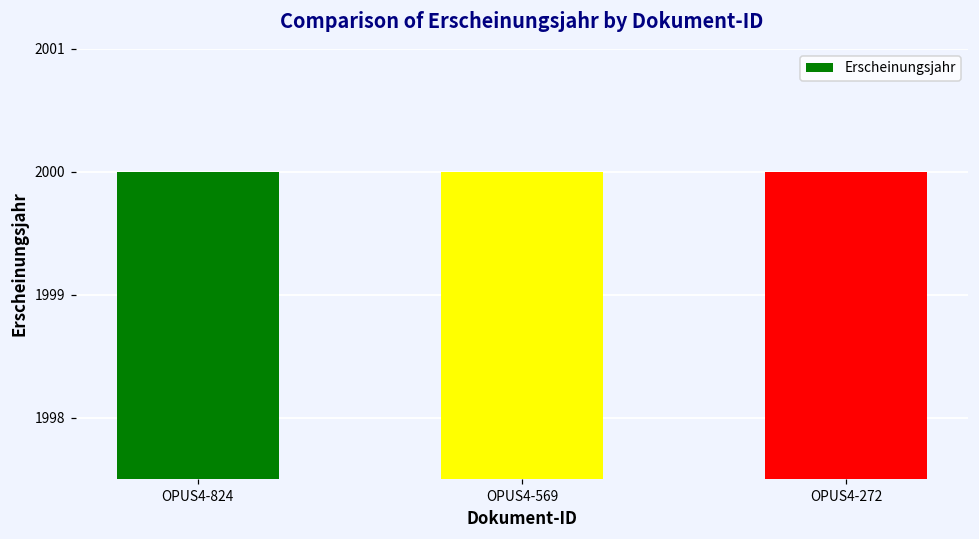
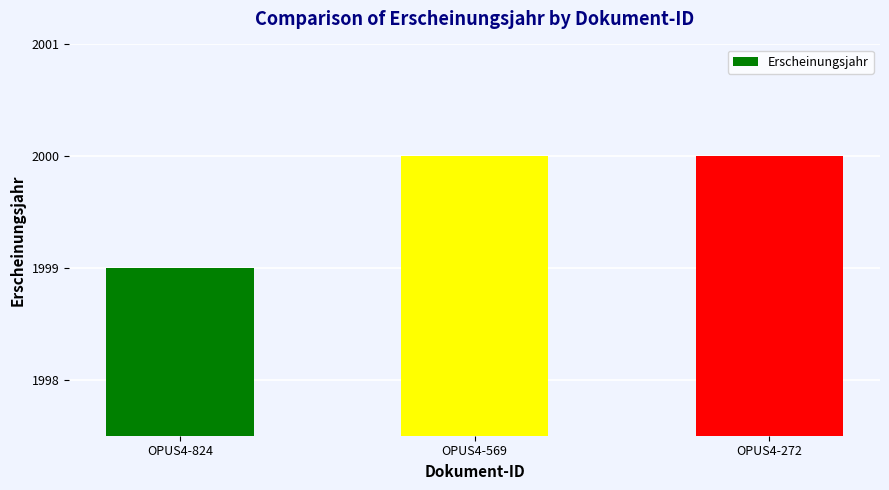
OPUS4-824: 2000 -> 1999
